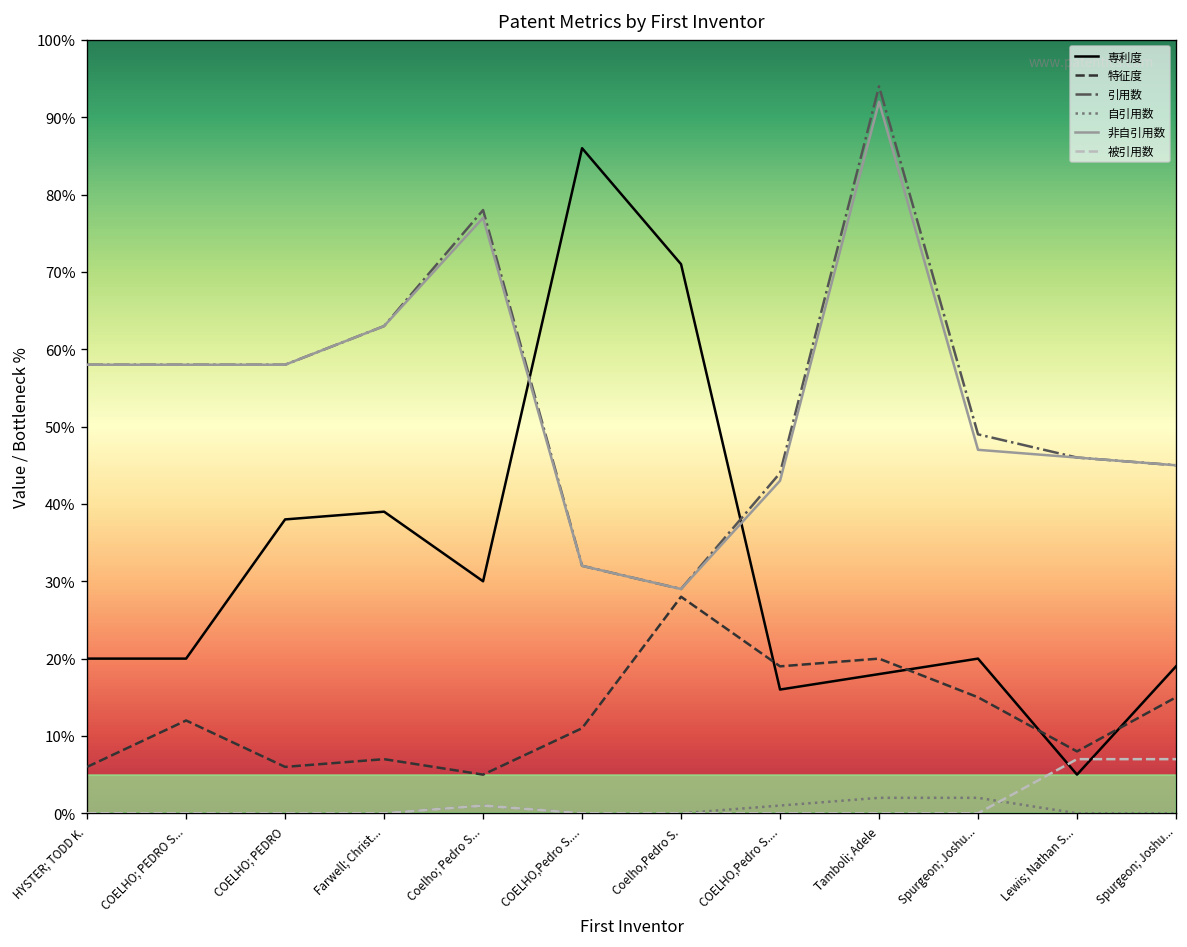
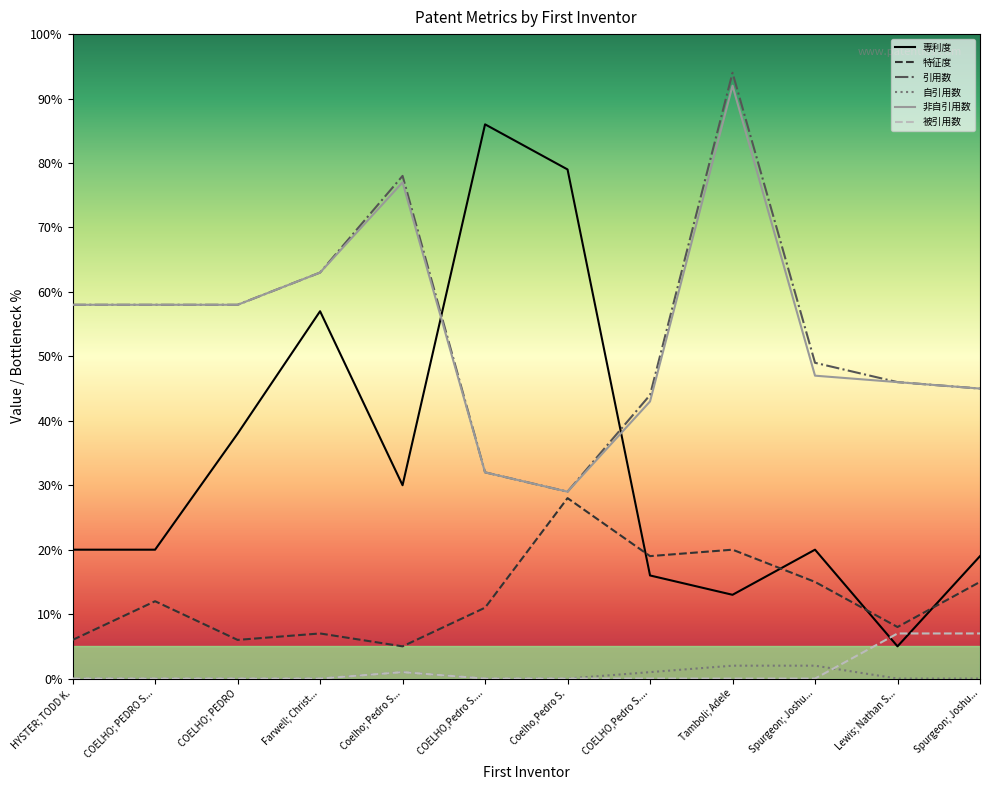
専利度, Farwell; Christ...: 39% -> 57%
専利度, Coelho,Pedro S.: 71% -> 79%
専利度, Tamboli; Adele: 18% -> 13%
